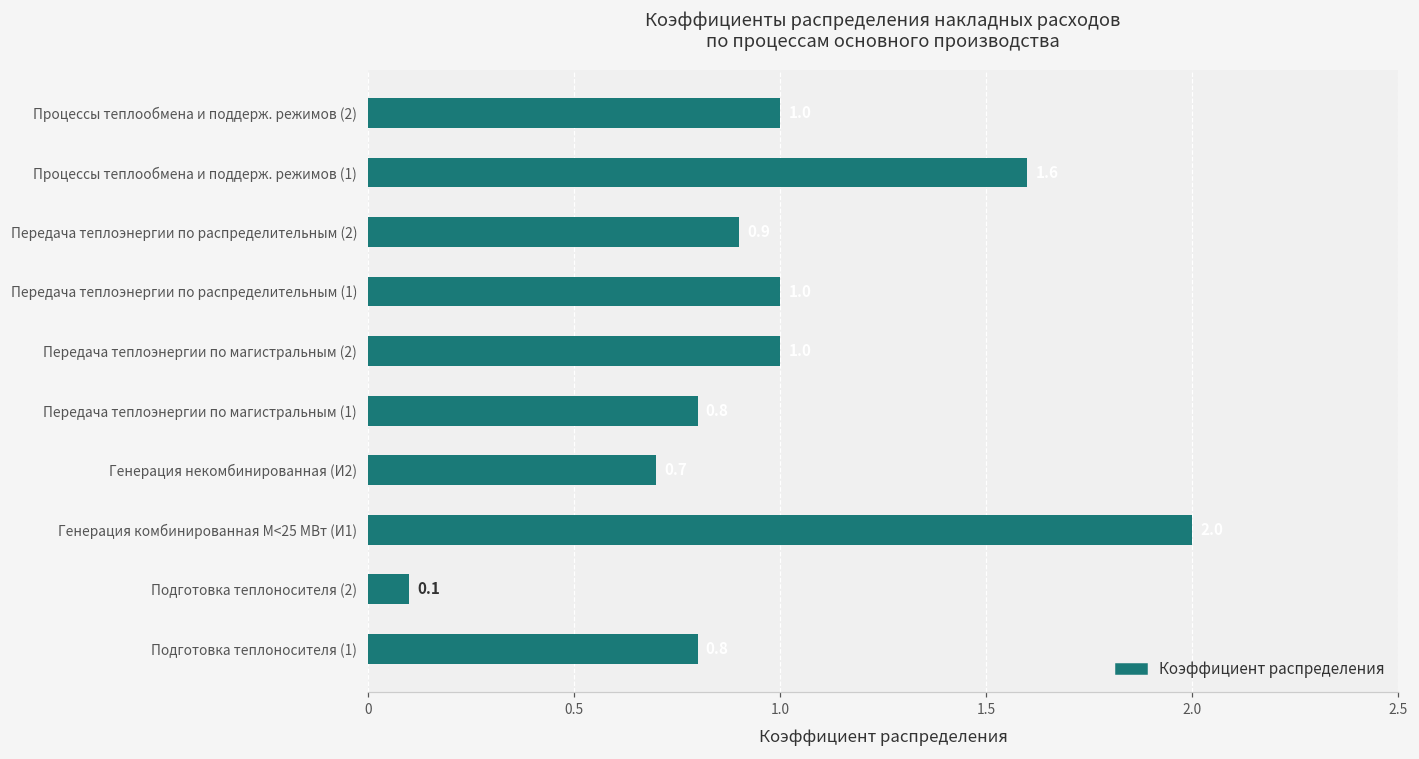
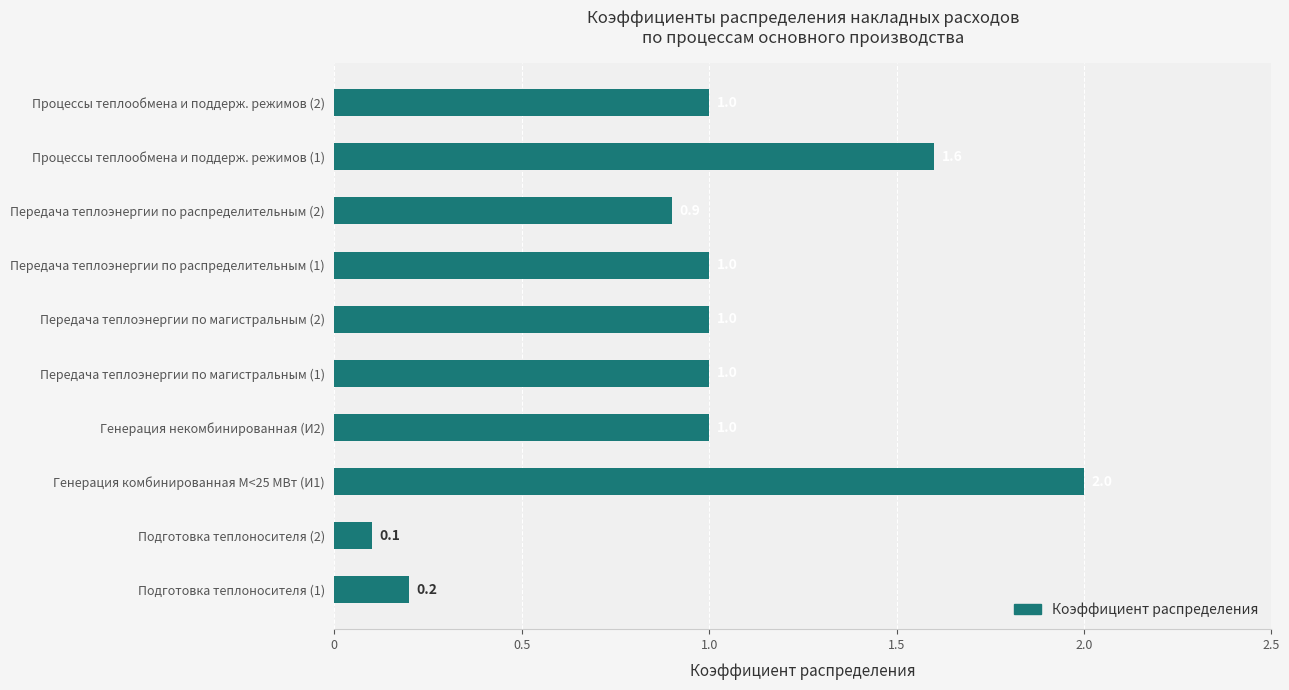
Передача теплоэнергии по магистральным (1): 0.8 -> 1.0
Генерация некомбинированная (И2): 0.7 -> 1.0
Подготовка теплоносителя (1): 0.8 -> 0.2
